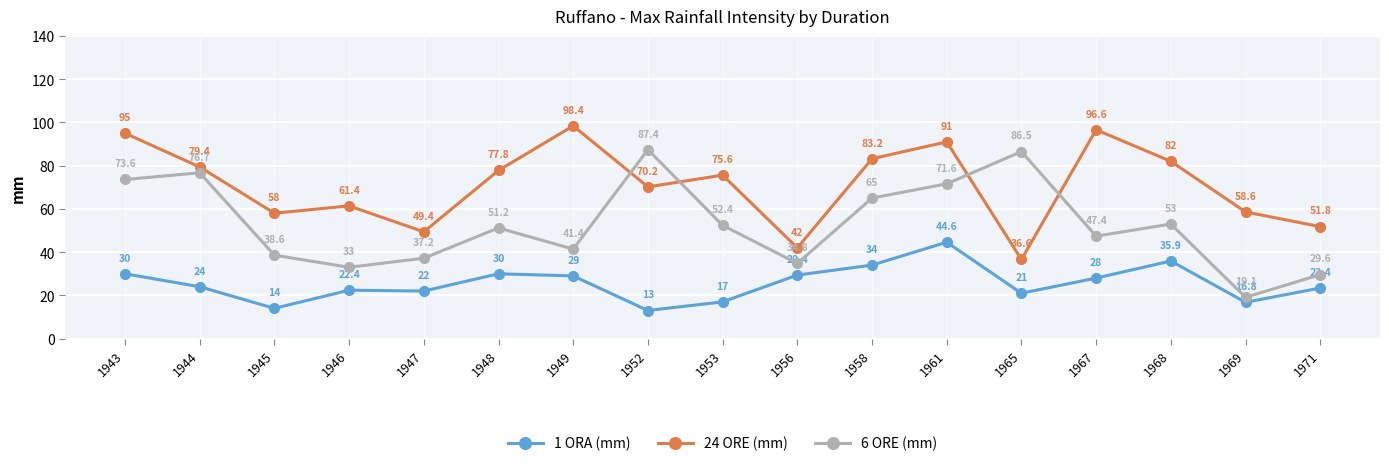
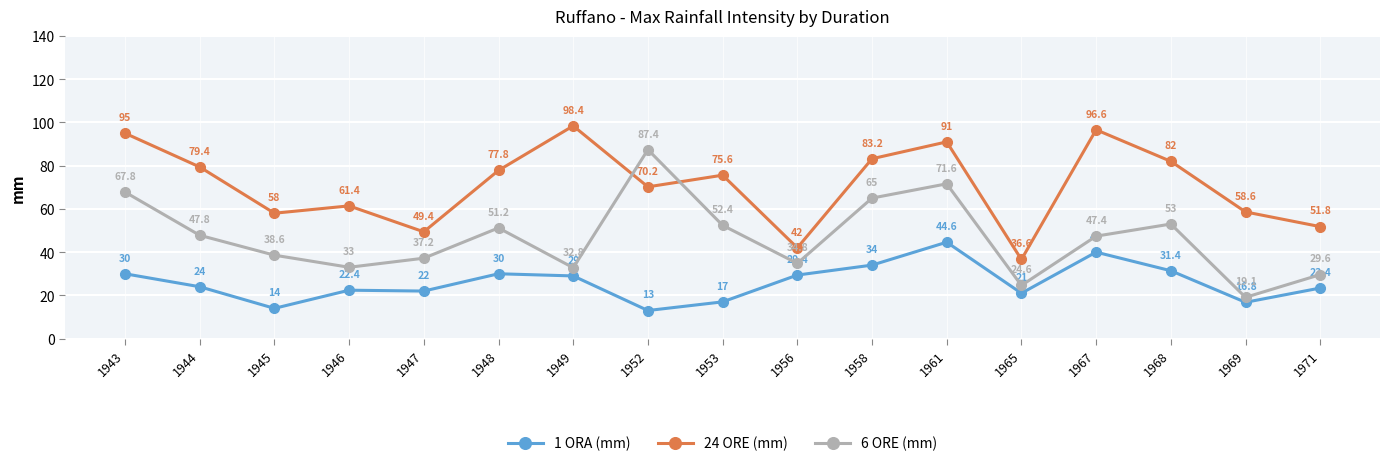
6 ORE (mm), 1943: 73.6 -> 67.8
6 ORE (mm), 1944: 76.7 -> 47.8
6 ORE (mm), 1949: 41.4 -> 32.8
6 ORE (mm), 1965: 86.5 -> 24.6
1 ORA (mm), 1967: 28 -> 40
1 ORA (mm), 1968: 35.9 -> 31.4
